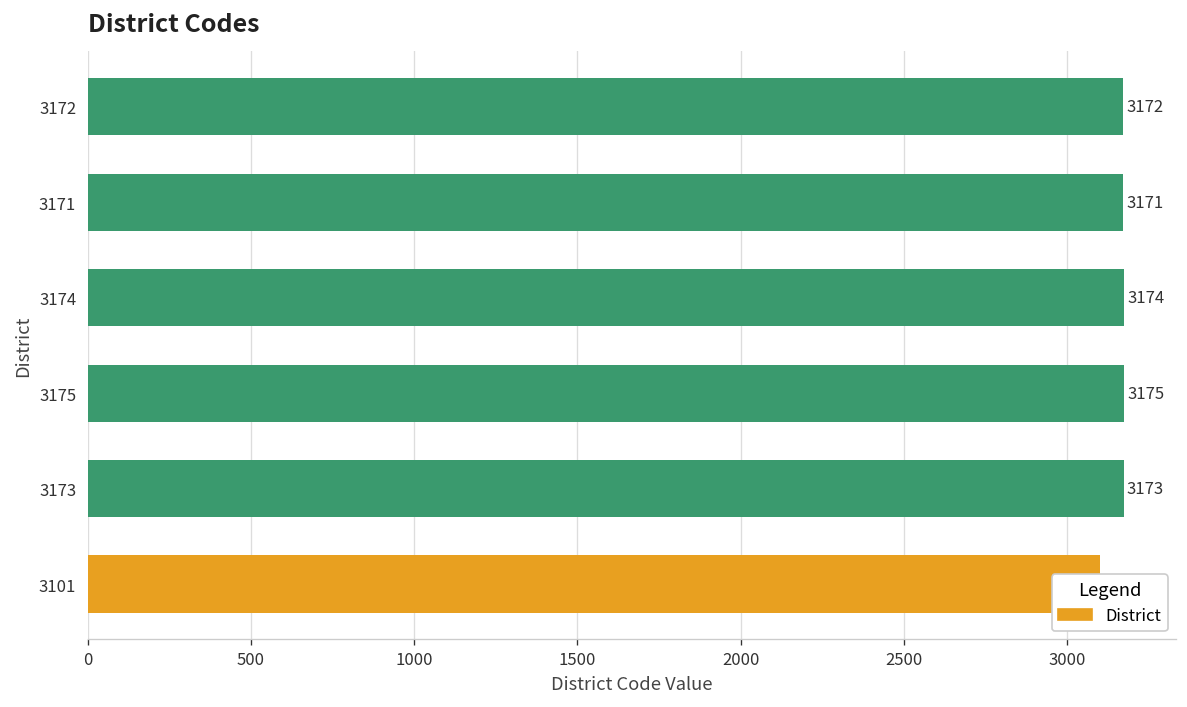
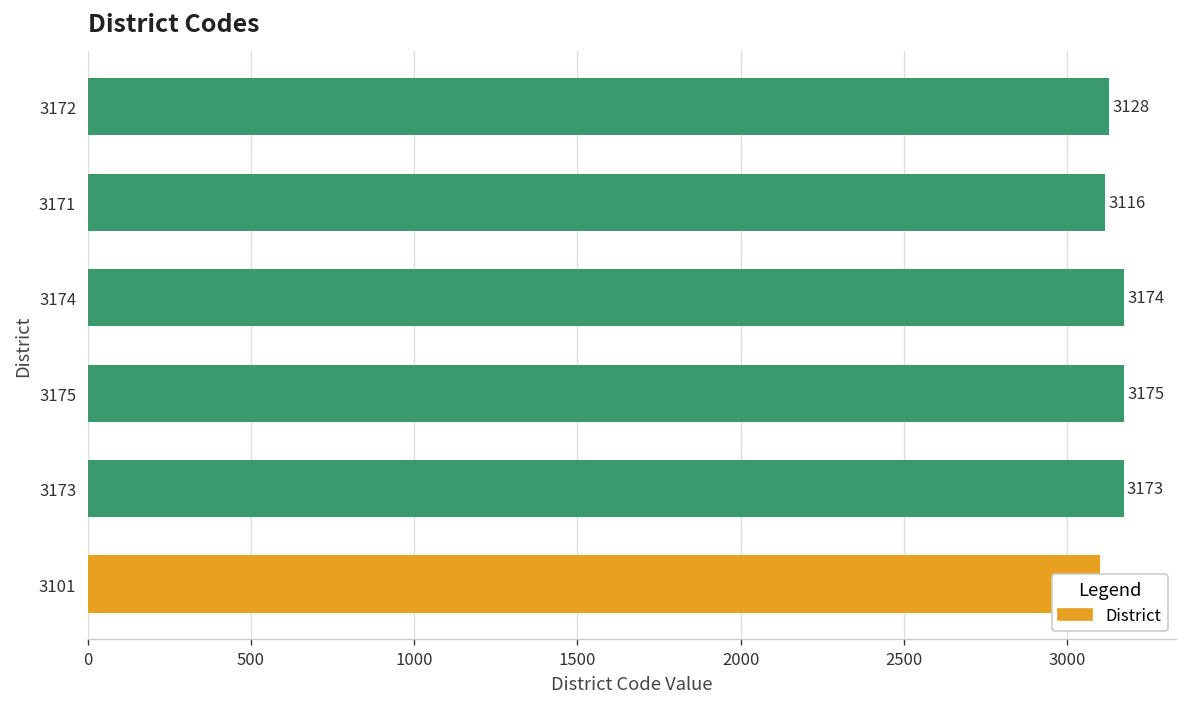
3172: 3172 -> 3128
3171: 3171 -> 3116
